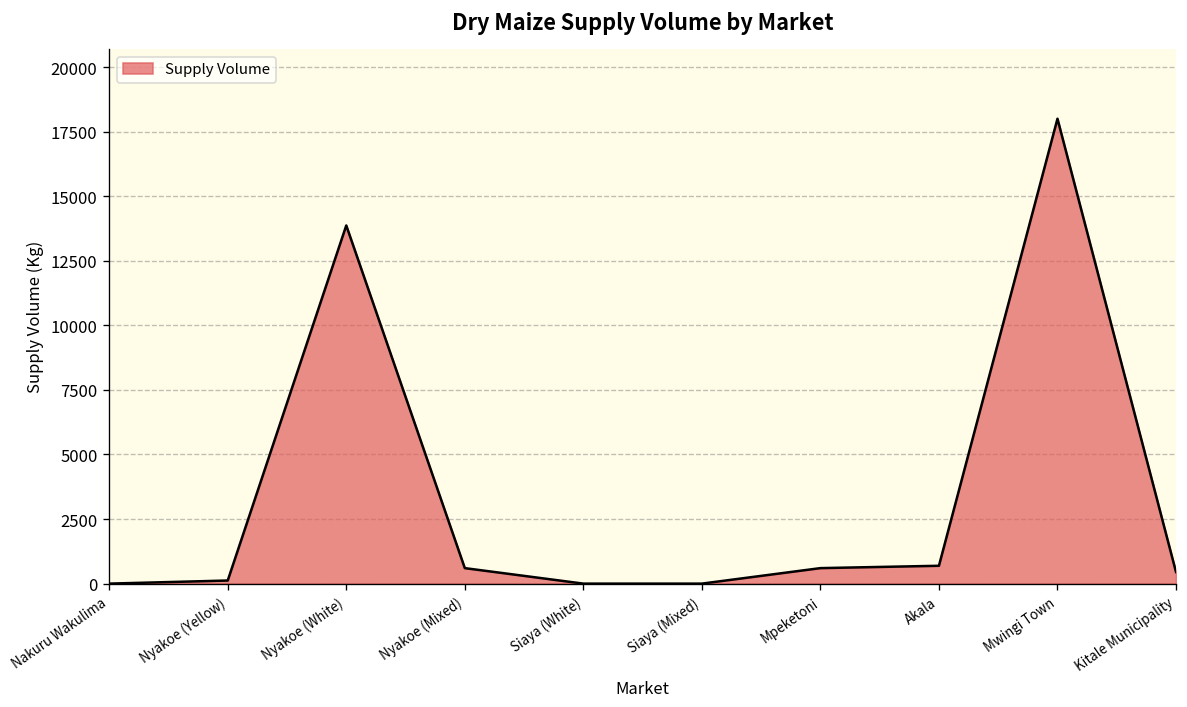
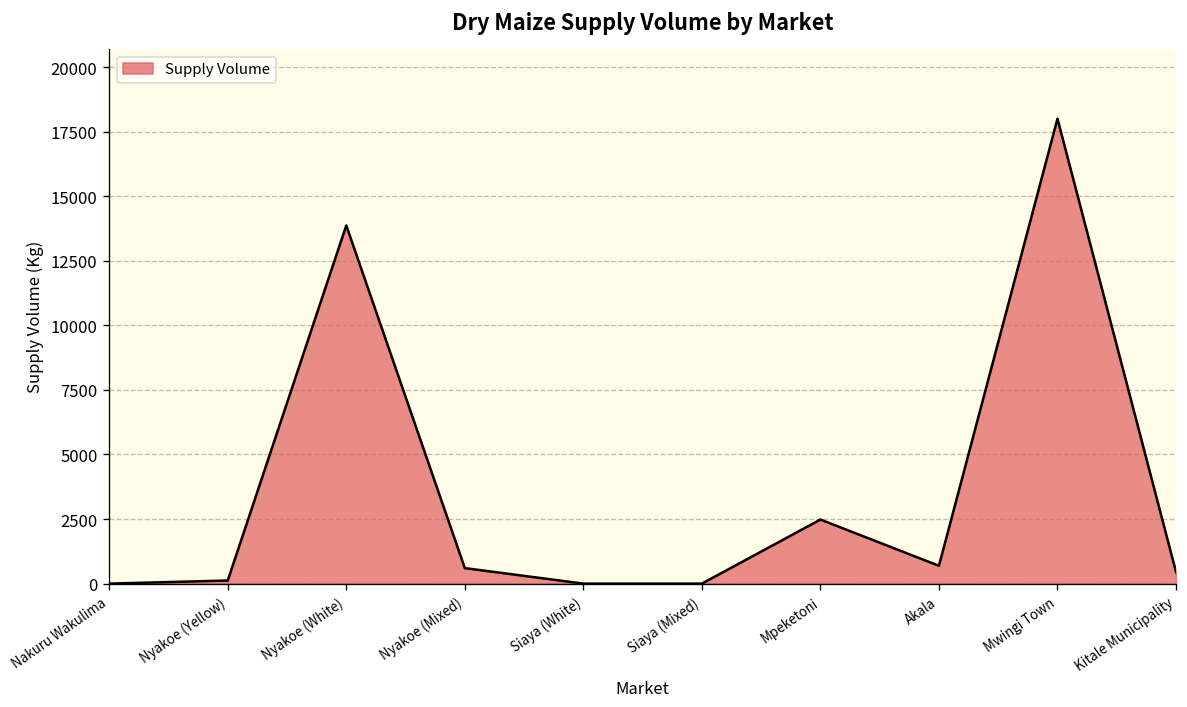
Mpeketoni: 600 -> 2500
